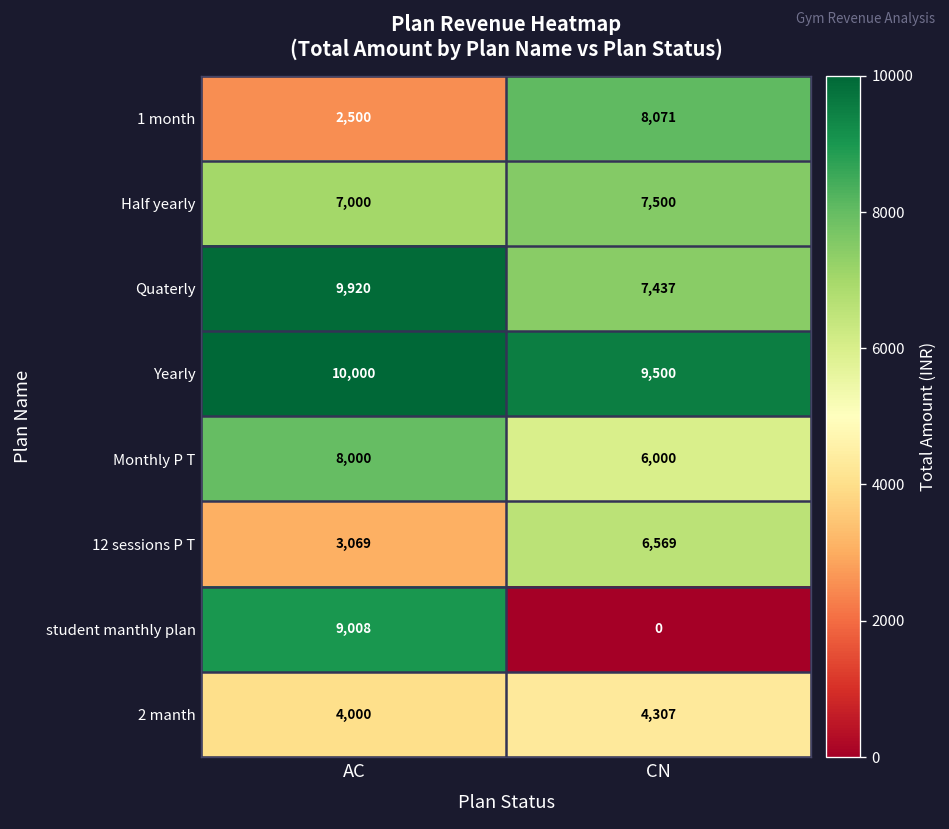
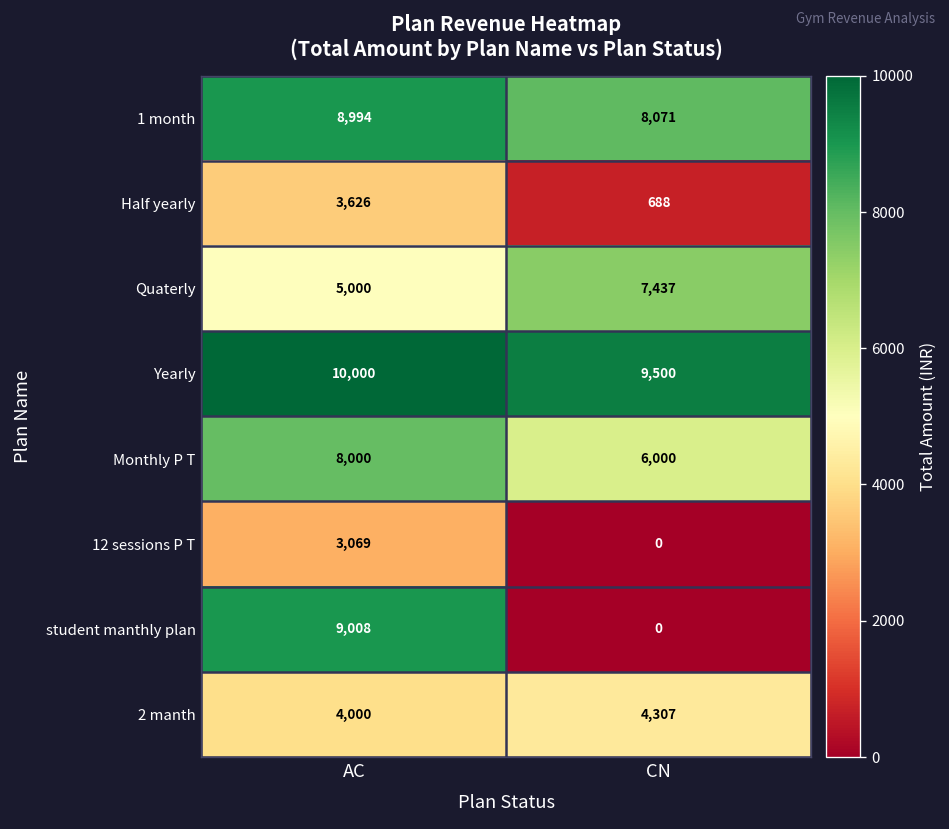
1 month, AC: 2,500 -> 8,994
Half yearly, AC: 7,000 -> 3,626
Half yearly, CN: 7,500 -> 688
Quaterly, AC: 9,920 -> 5,000
12 sessions P T, CN: 6,569 -> 0
